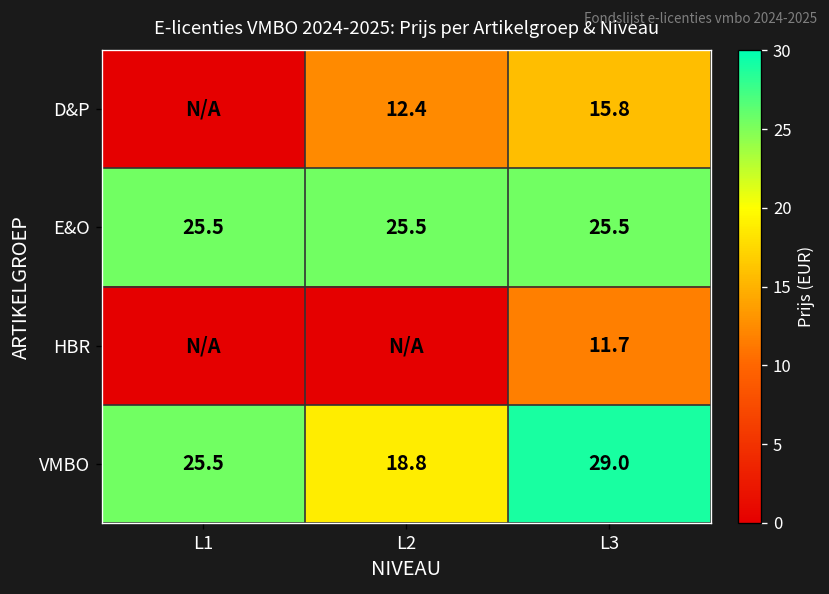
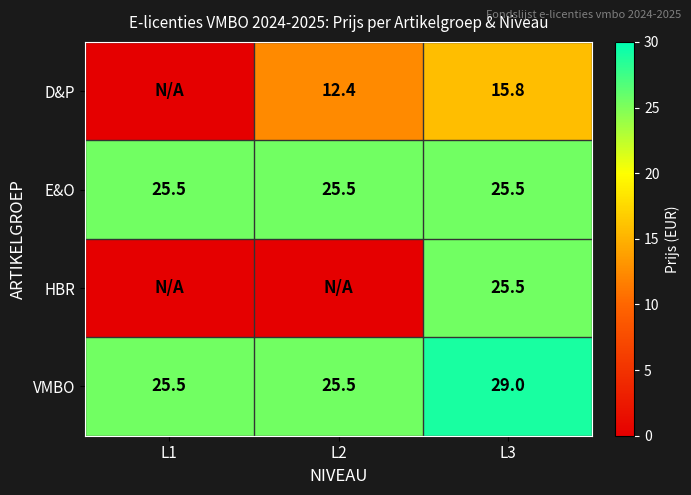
HBR, L3: 11.7 -> 25.5
VMBO, L2: 18.8 -> 25.5
